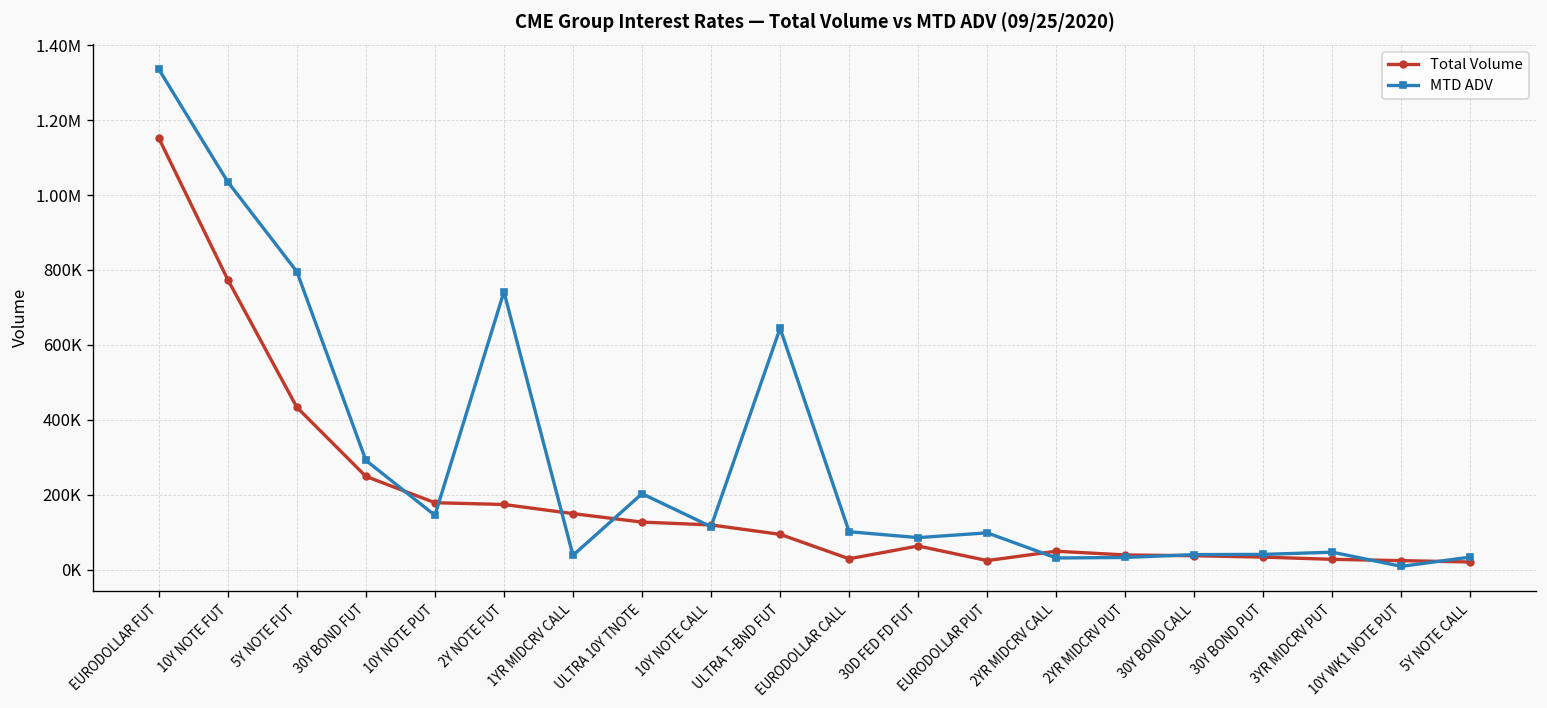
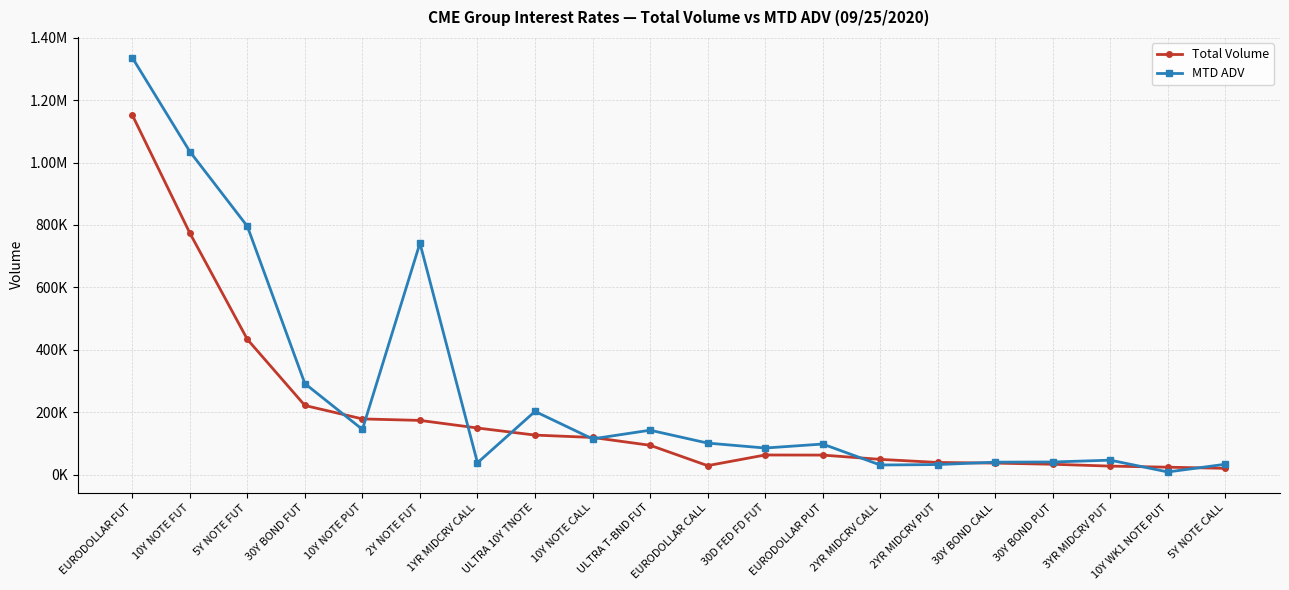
Total Volume, 30Y BOND FUT: 250000 -> 220000
MTD ADV, ULTRA T-BND FUT: 640000 -> 140000
Total Volume, EURODOLLAR PUT: 20000 -> 60000
